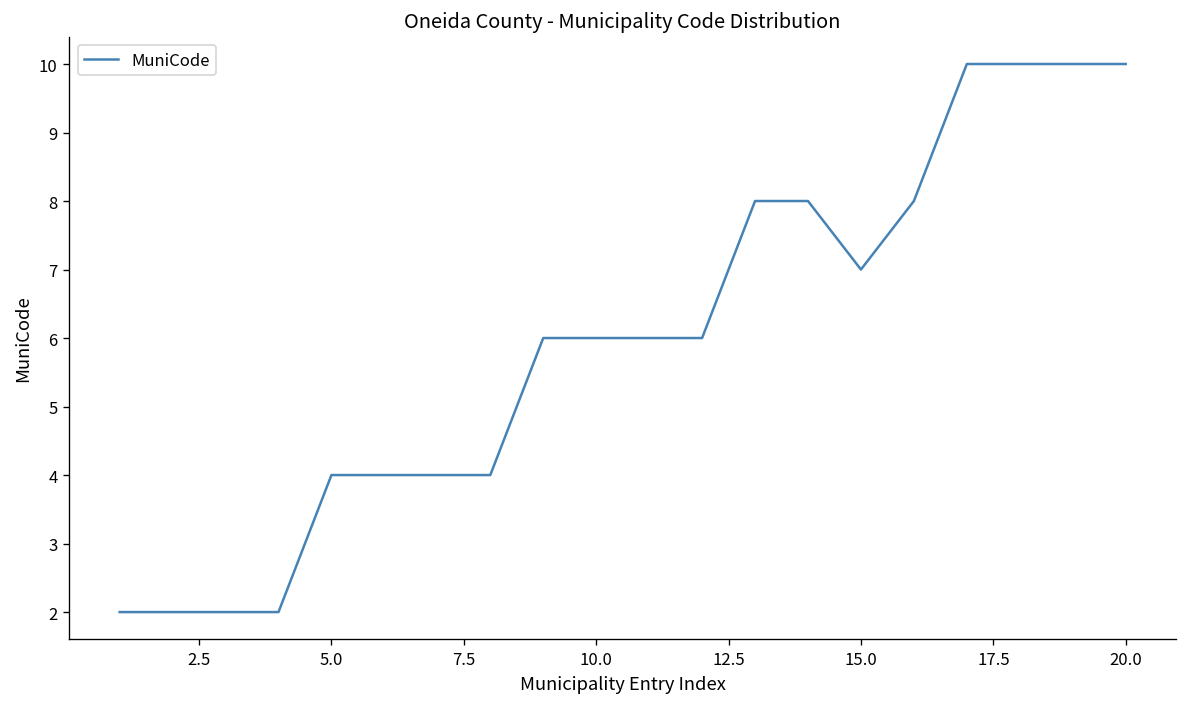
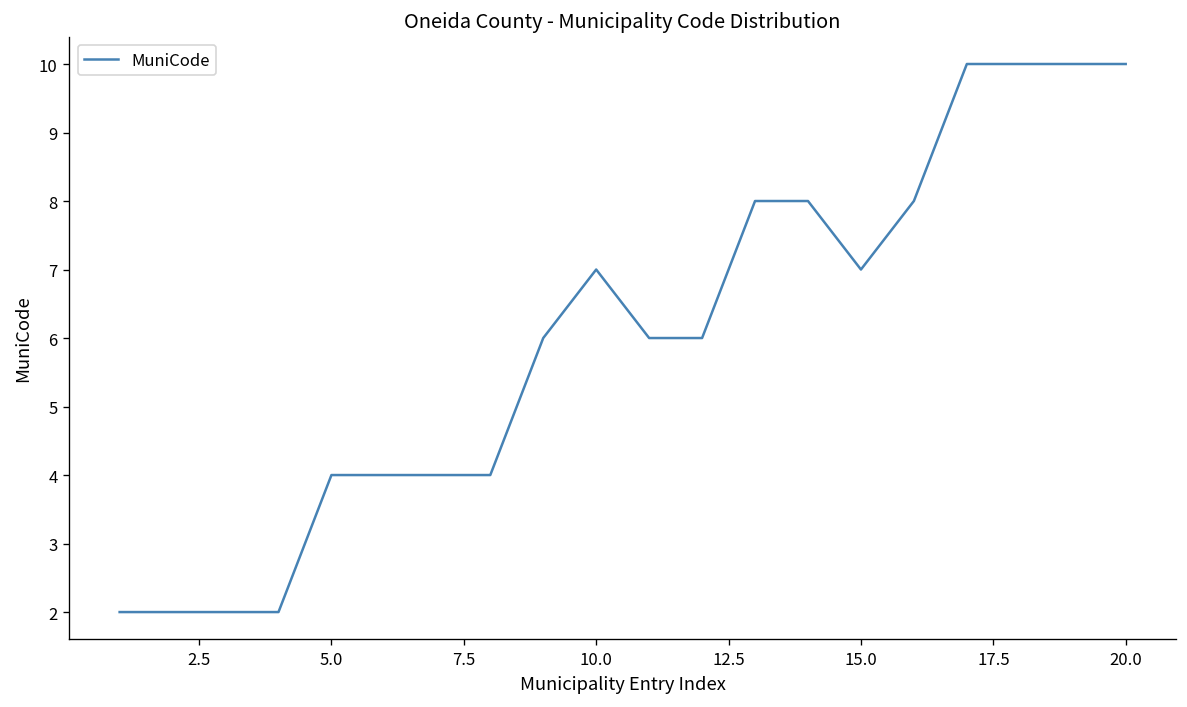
10.0: 6 -> 7
